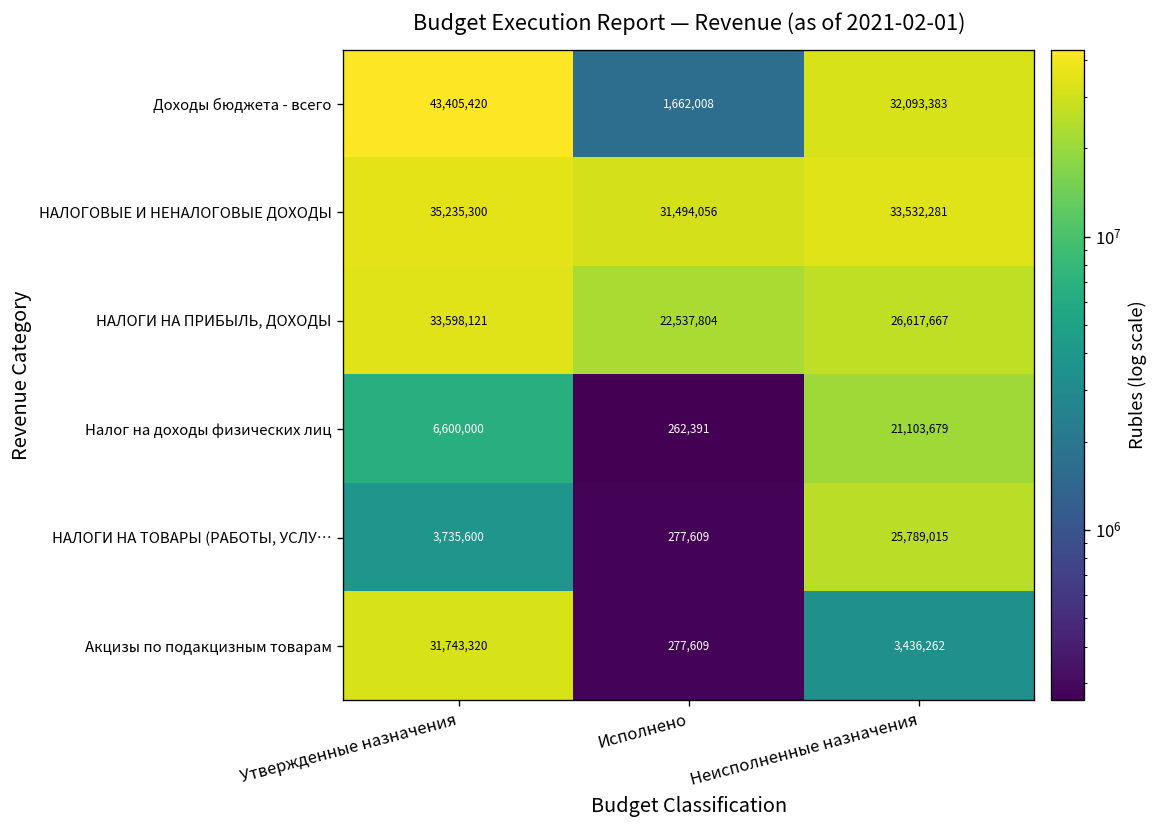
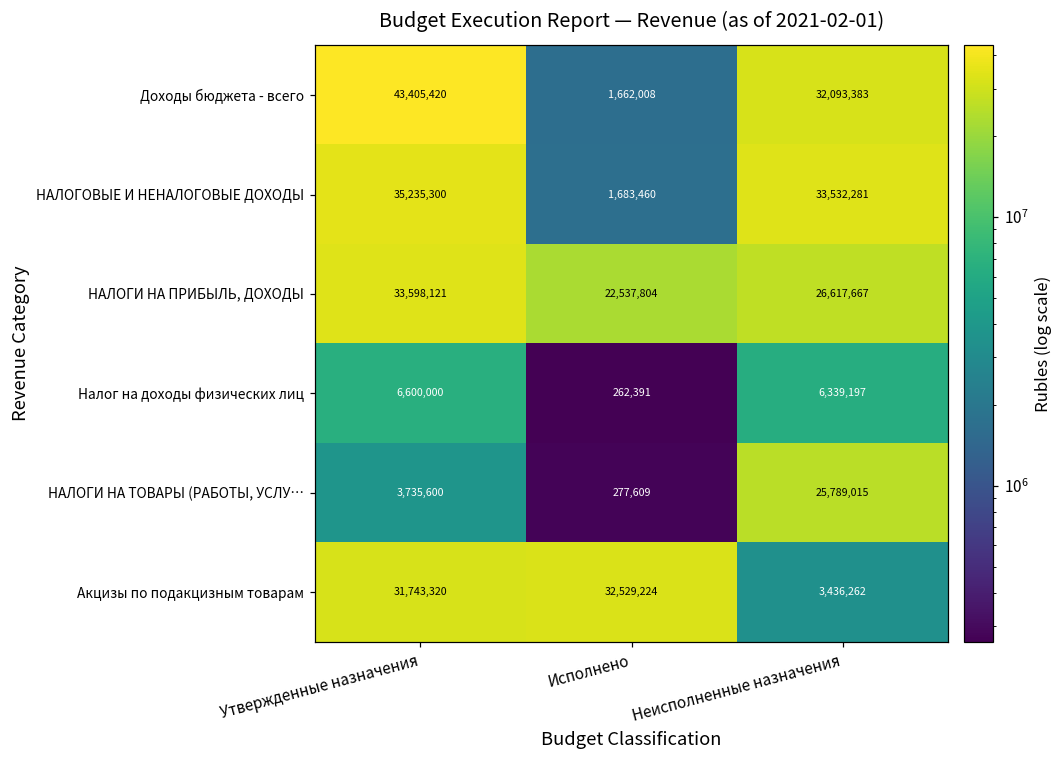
НАЛОГОВЫЕ И НЕНАЛОГОВЫЕ ДОХОДЫ, Исполнено: 31,494,056 -> 1,683,460
Налог на доходы физических лиц, Неисполненные назначения: 21,103,679 -> 6,339,197
Акцизы по подакцизным товарам, Исполнено: 277,609 -> 32,529,224
